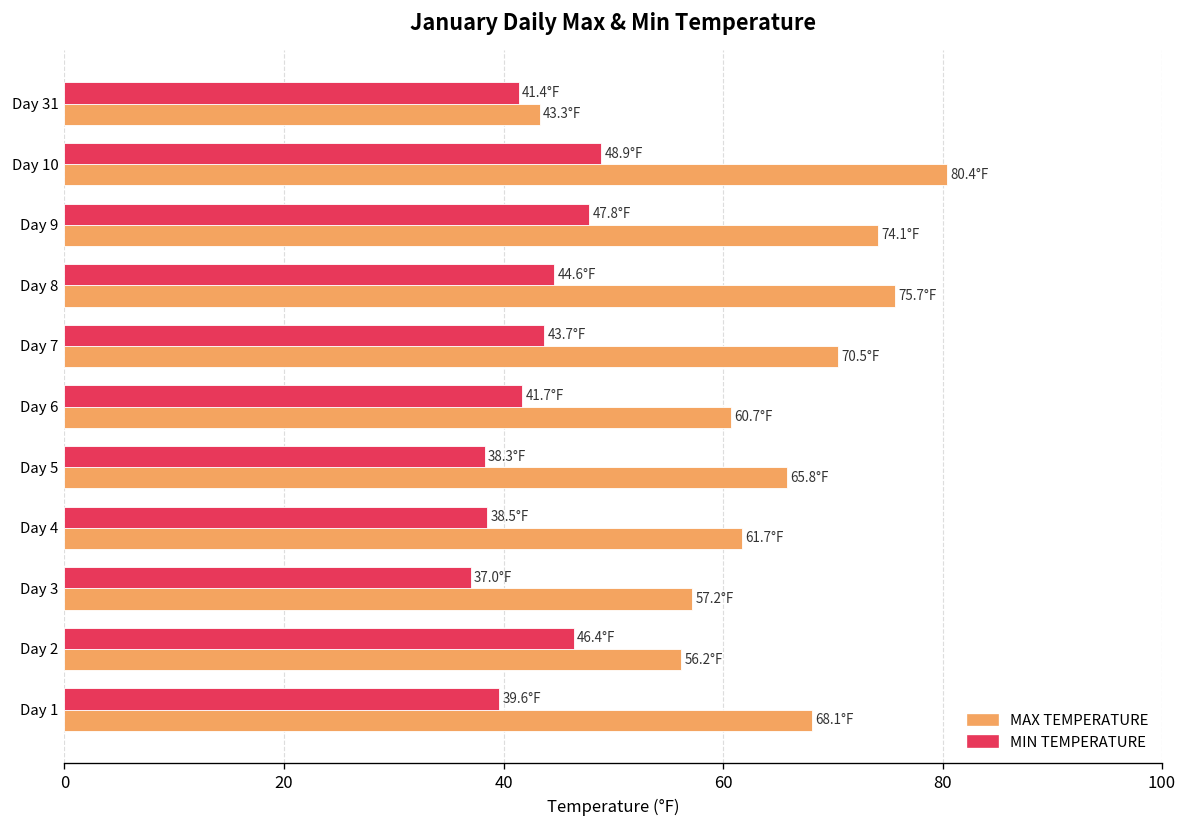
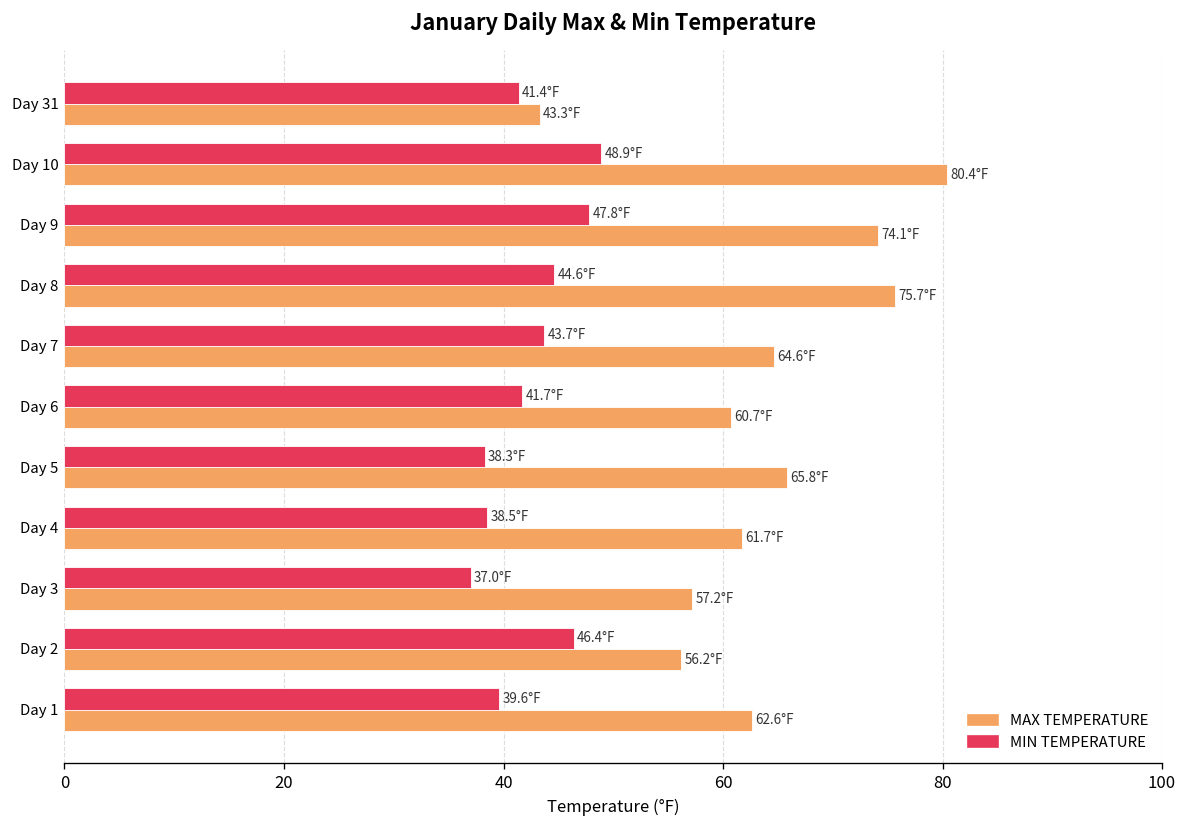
MAX TEMPERATURE, Day 7: 70.5°F -> 64.6°F
MAX TEMPERATURE, Day 1: 68.1°F -> 62.6°F
